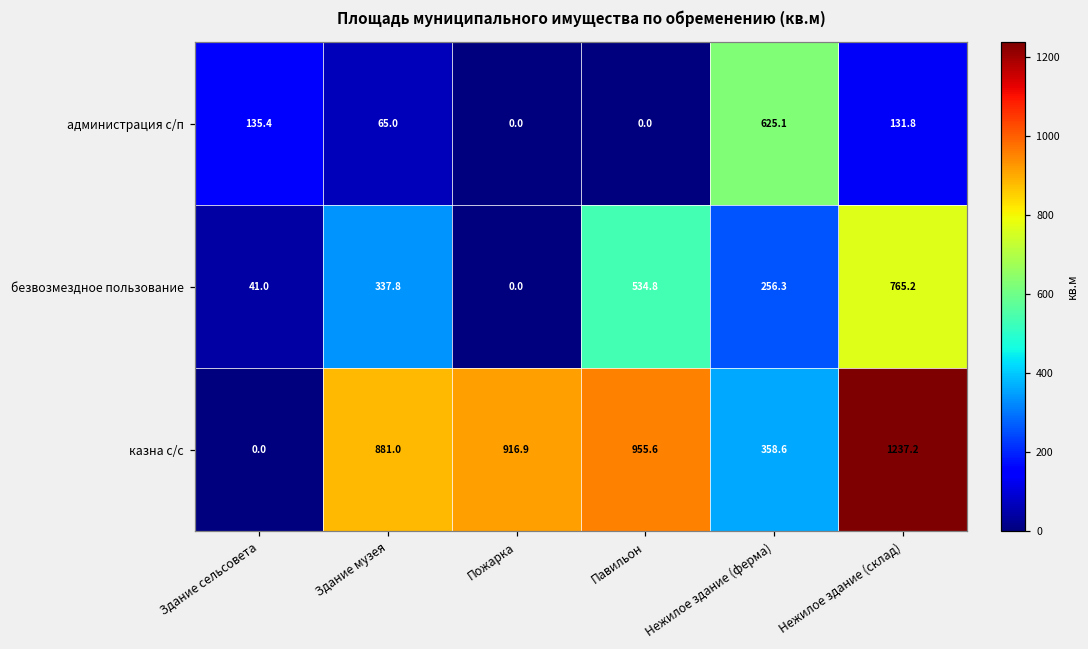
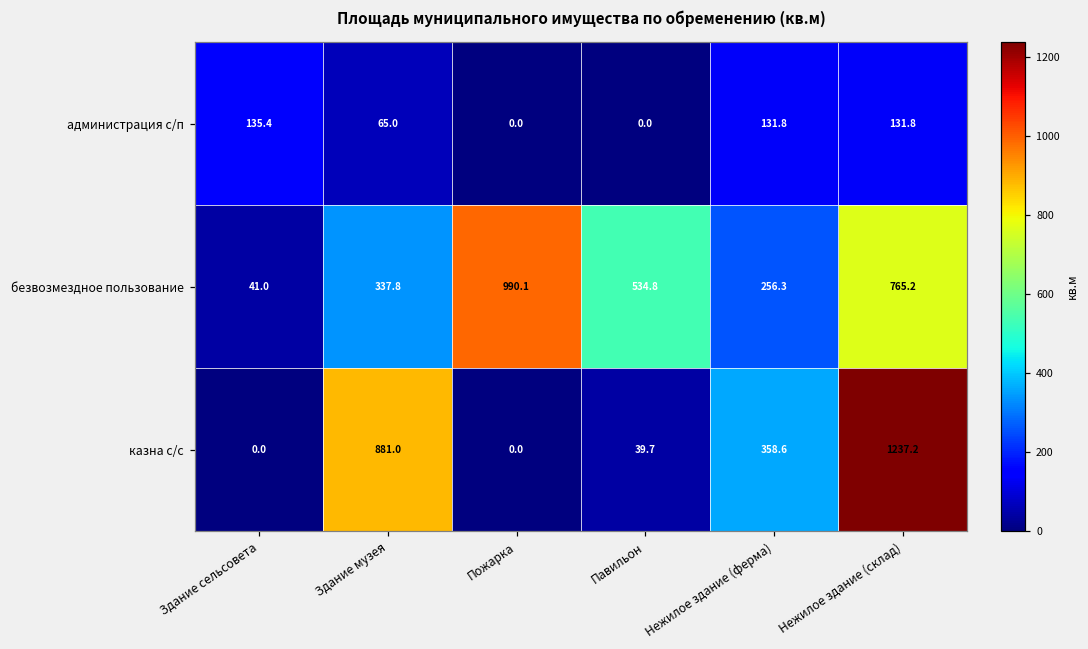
администрация с/п, Нежилое здание (ферма): 625.1 -> 131.8
безвозмездное пользование, Пожарка: 0.0 -> 990.1
казна с/с, Пожарка: 916.9 -> 0.0
казна с/с, Павильон: 955.6 -> 39.7
